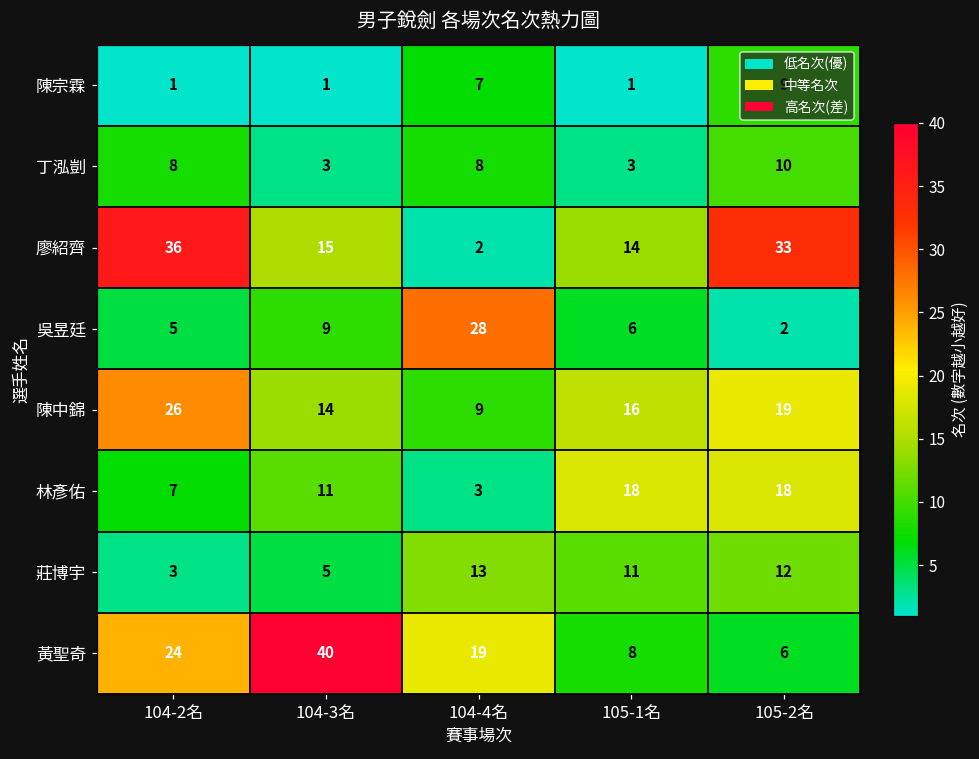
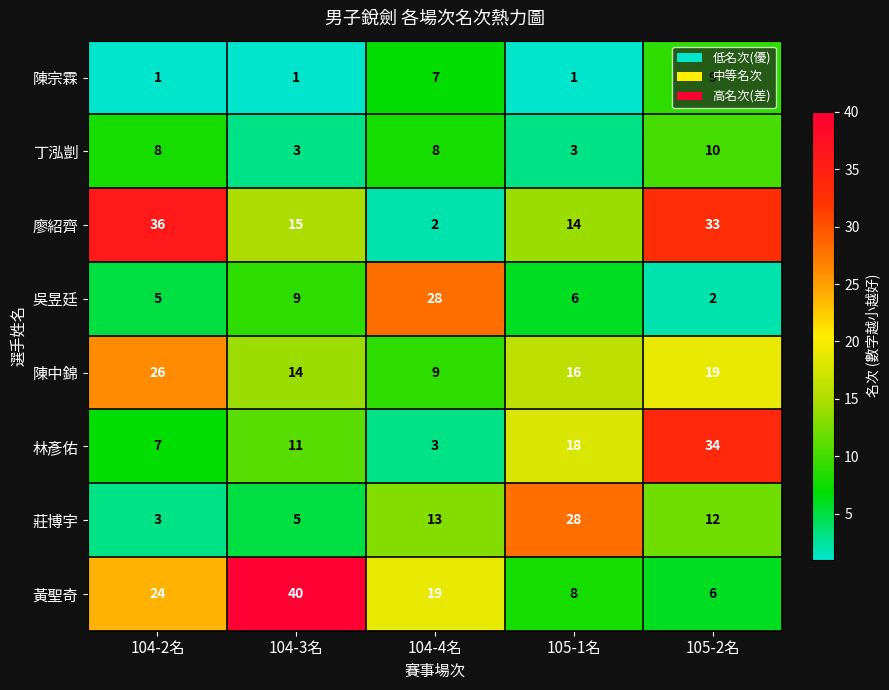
林彥佑, 105-2名: 18 -> 34
莊博宇, 105-1名: 11 -> 28
